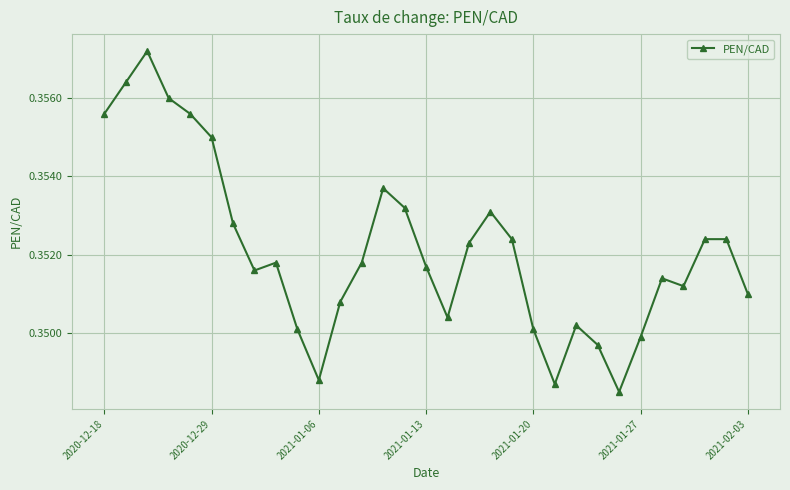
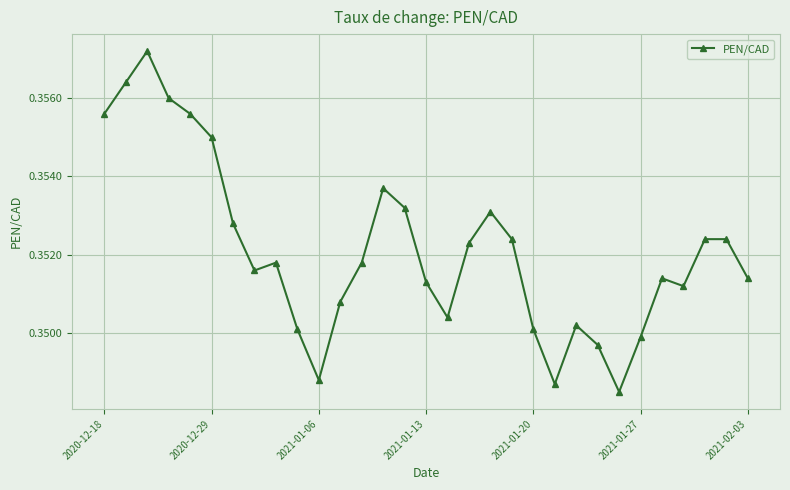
2021-01-13: 0.3517 -> 0.3513
2021-02-03: 0.3510 -> 0.3514
